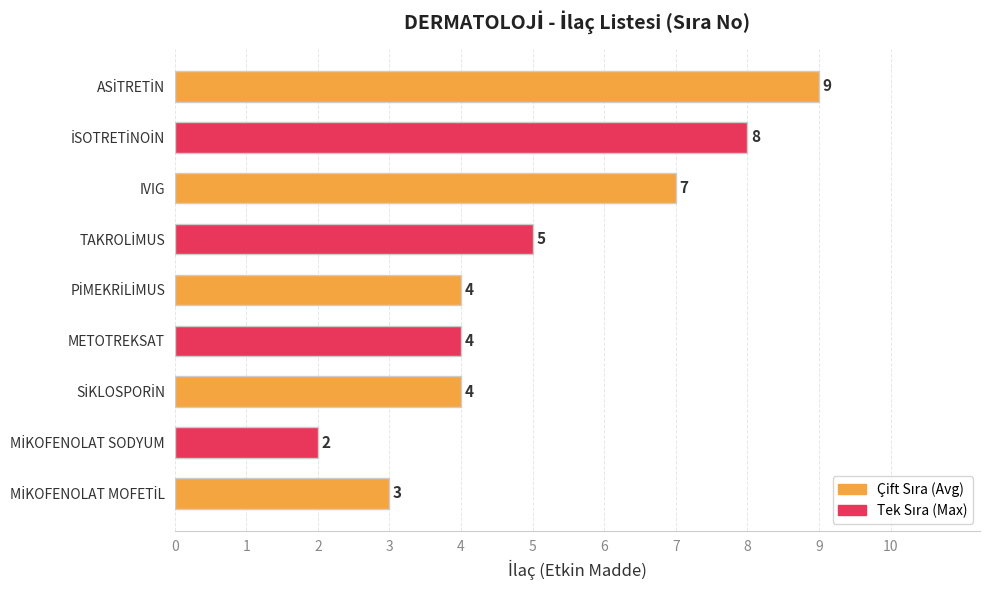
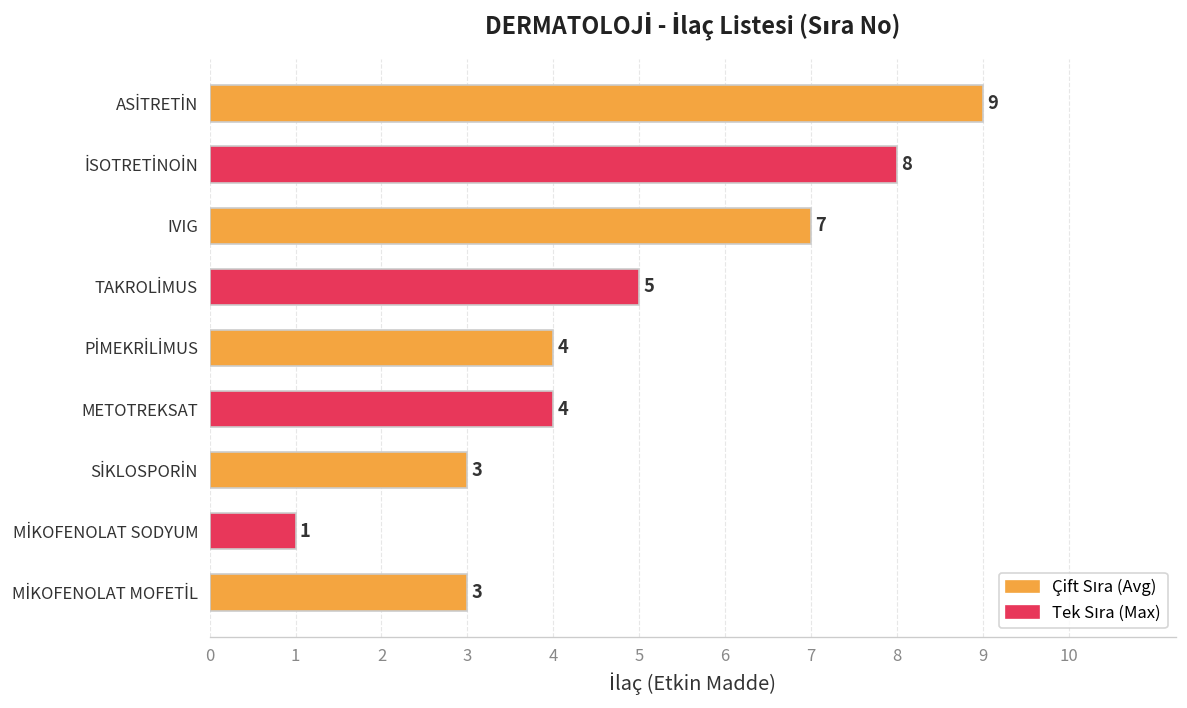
SİKLOSPORİN: 4 -> 3
MİKOFENOLAT SODYUM: 2 -> 1
